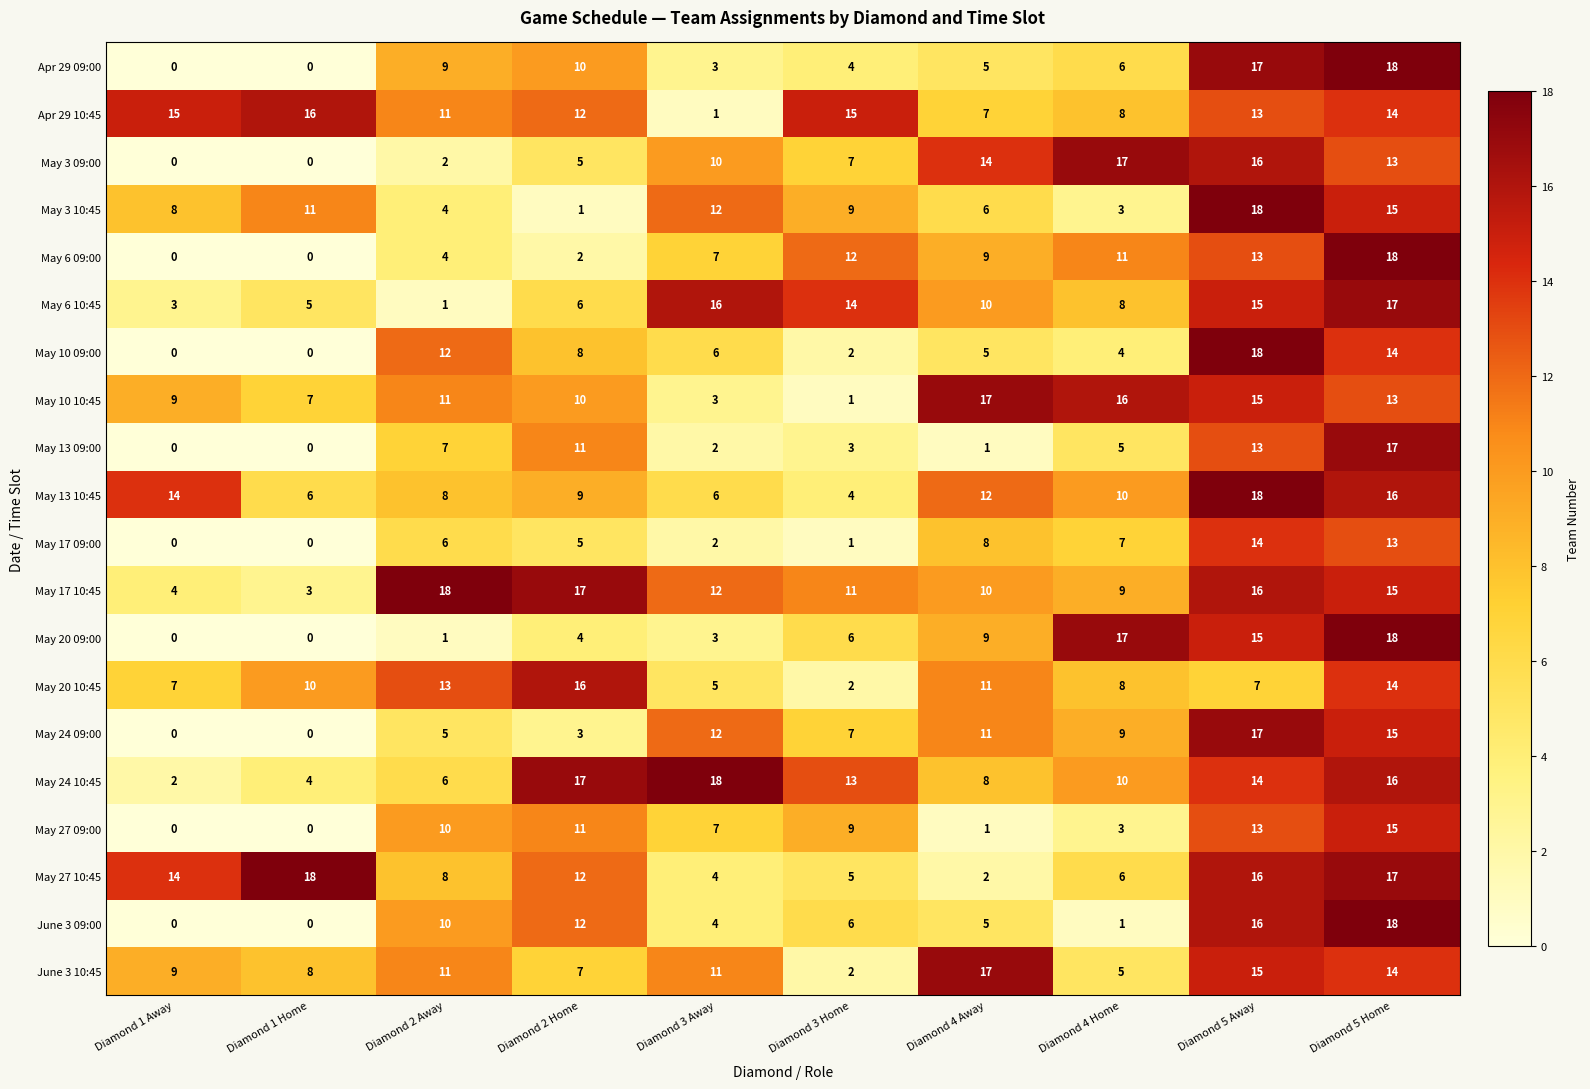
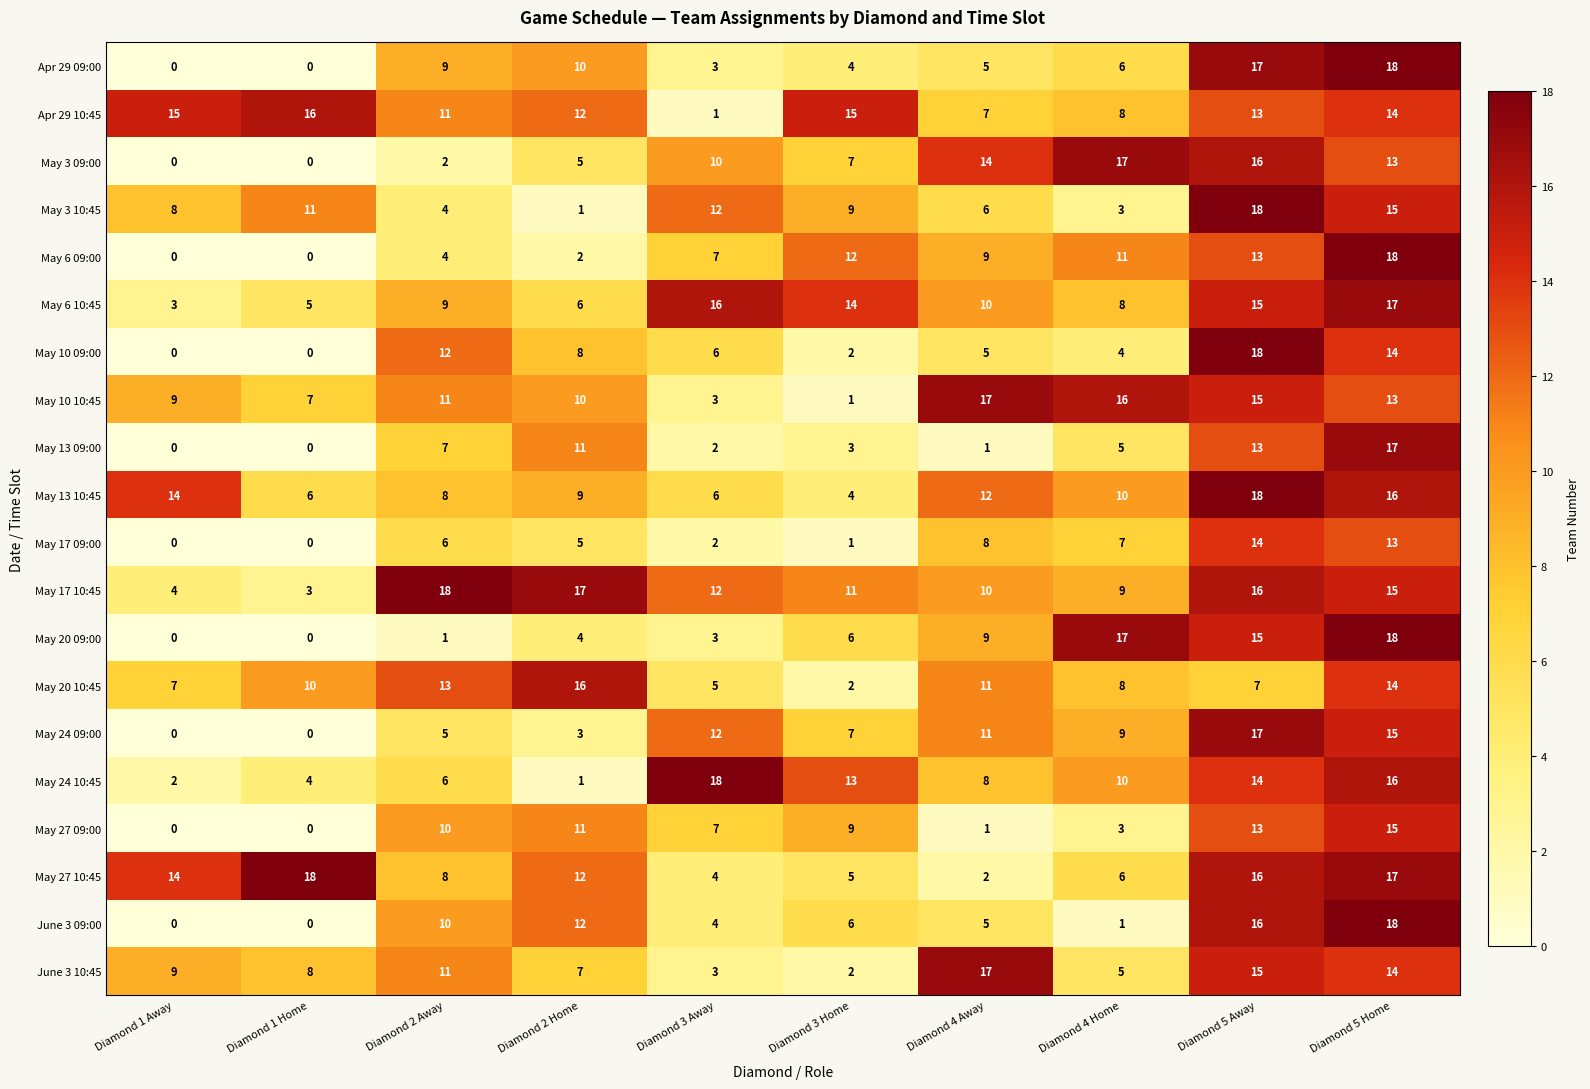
May 6 10:45, Diamond 2 Away: 1 -> 9
May 24 10:45, Diamond 2 Home: 17 -> 1
June 3 10:45, Diamond 3 Away: 11 -> 3
